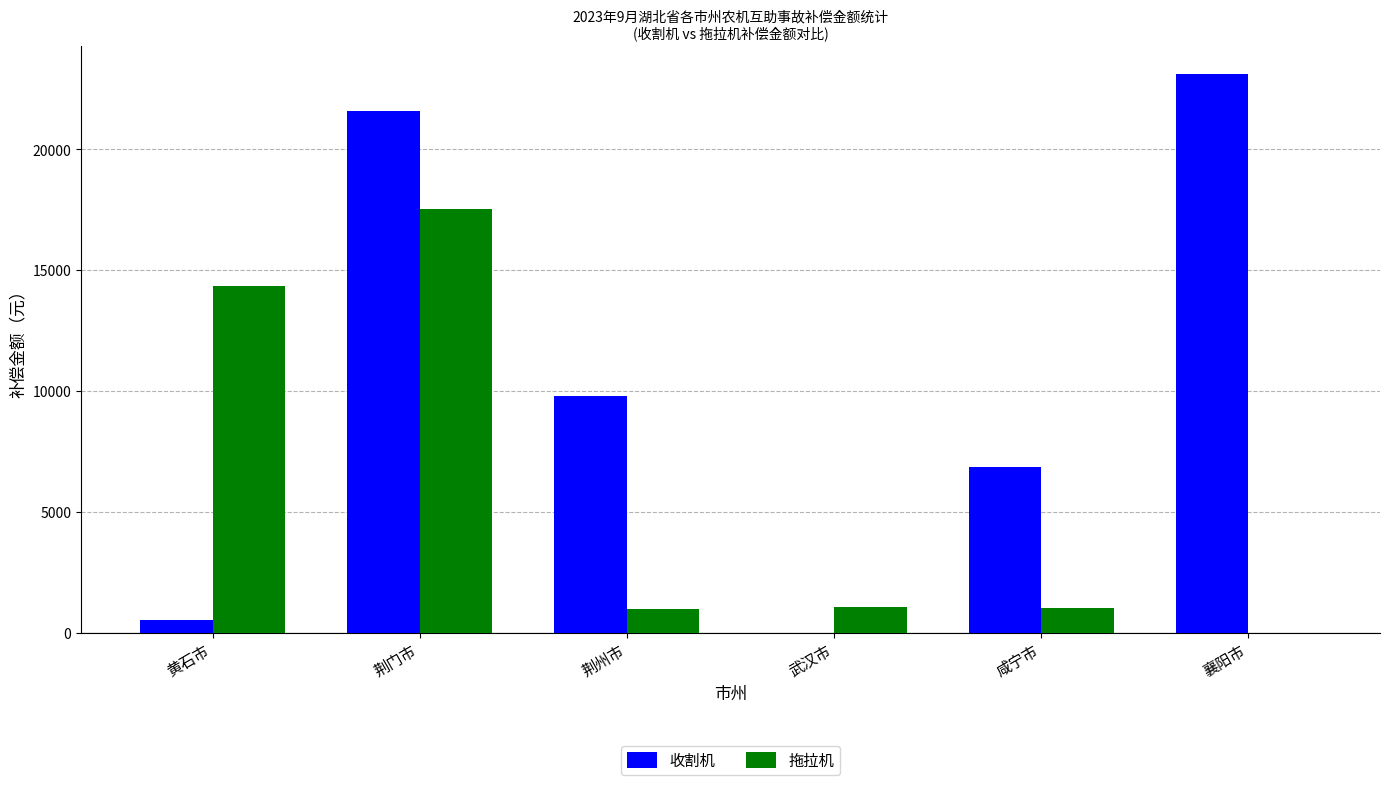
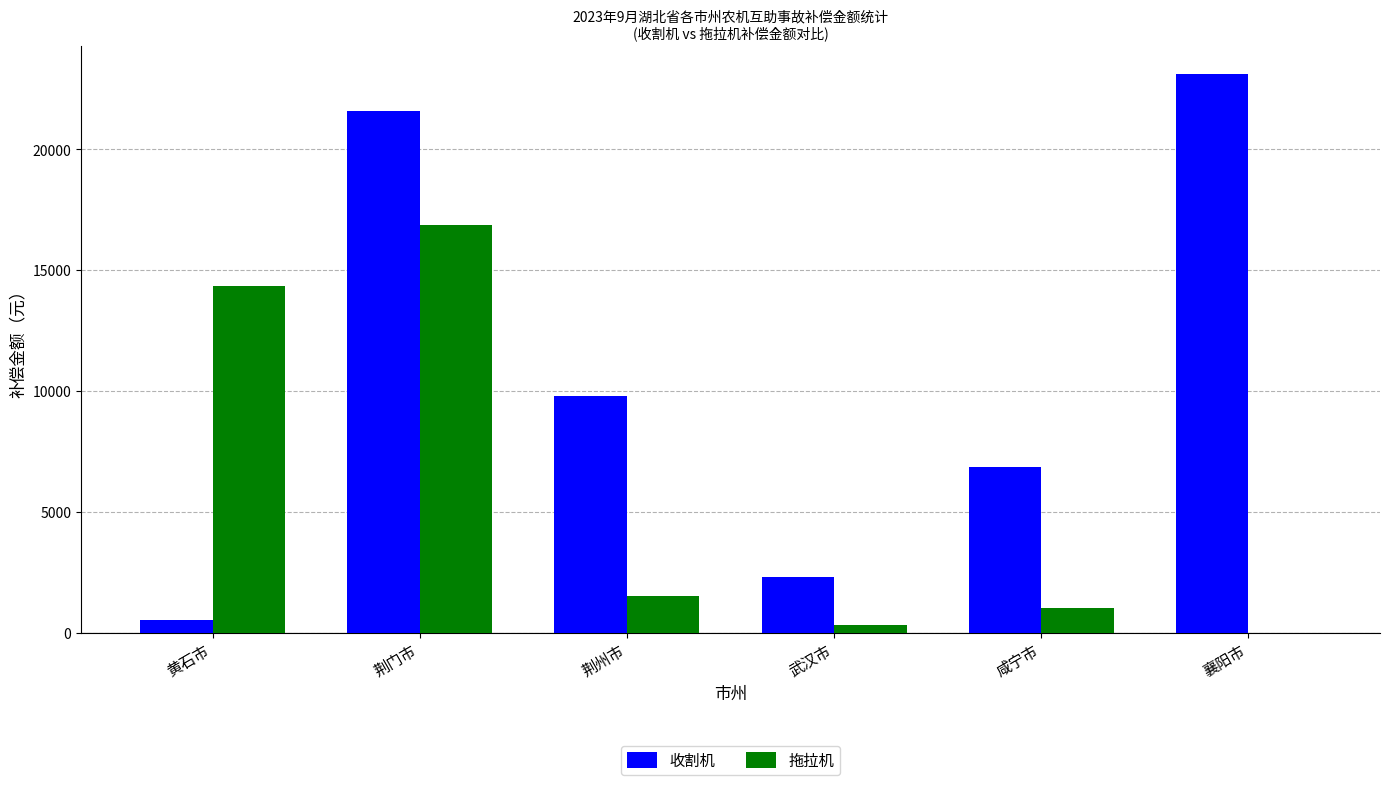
拖拉机, 荆门市: 17500 -> 16900
拖拉机, 荆州市: 1000 -> 1500
收割机, 武汉市: 0 -> 2300
拖拉机, 武汉市: 1000 -> 300
